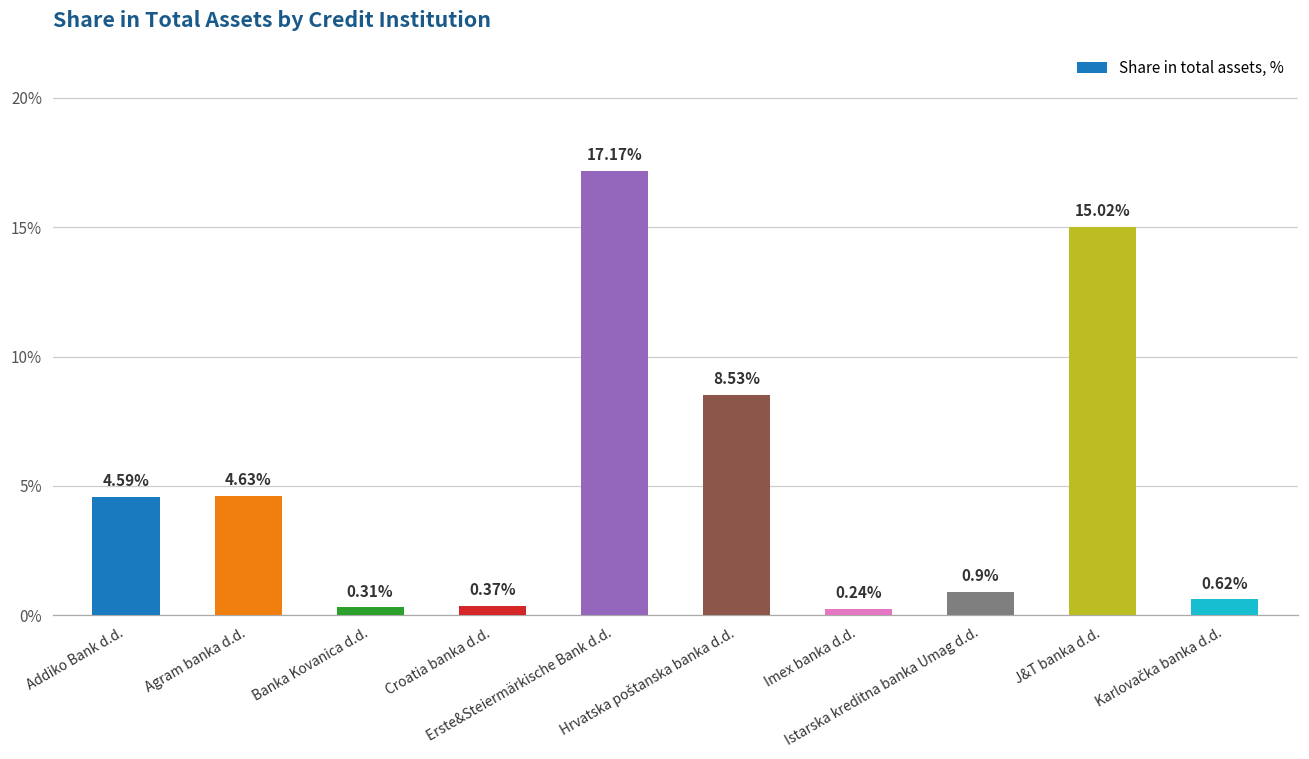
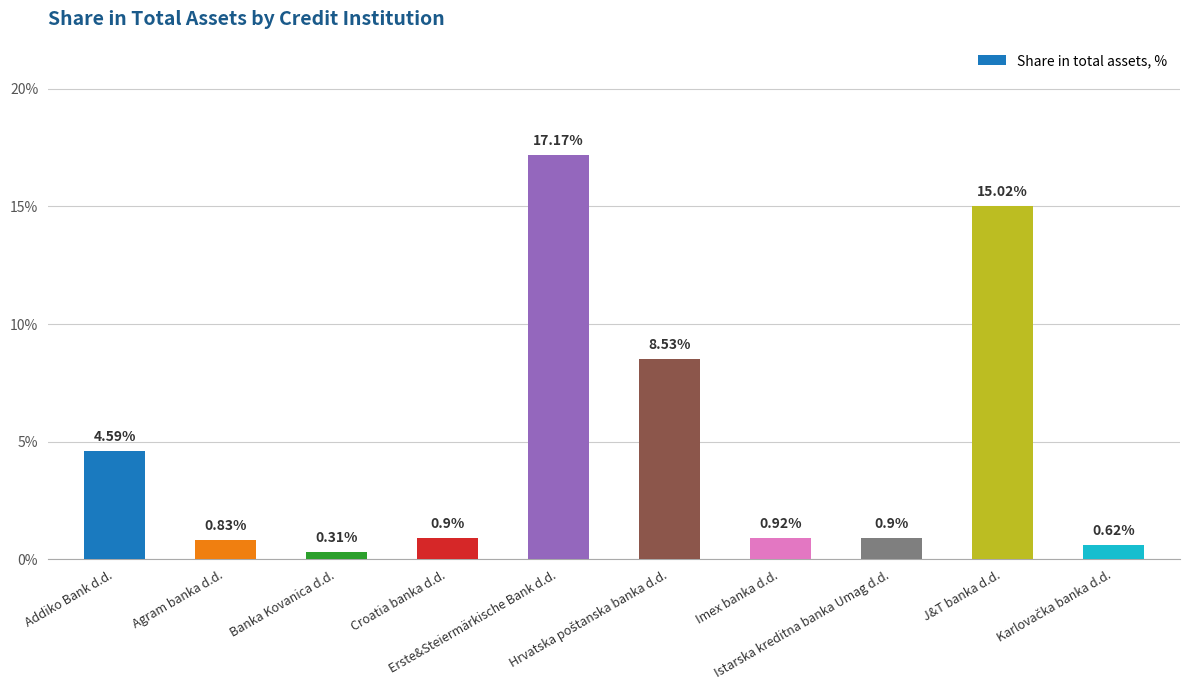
Agram banka d.d.: 4.63% -> 0.83%
Croatia banka d.d.: 0.37% -> 0.9%
Imex banka d.d.: 0.24% -> 0.92%
